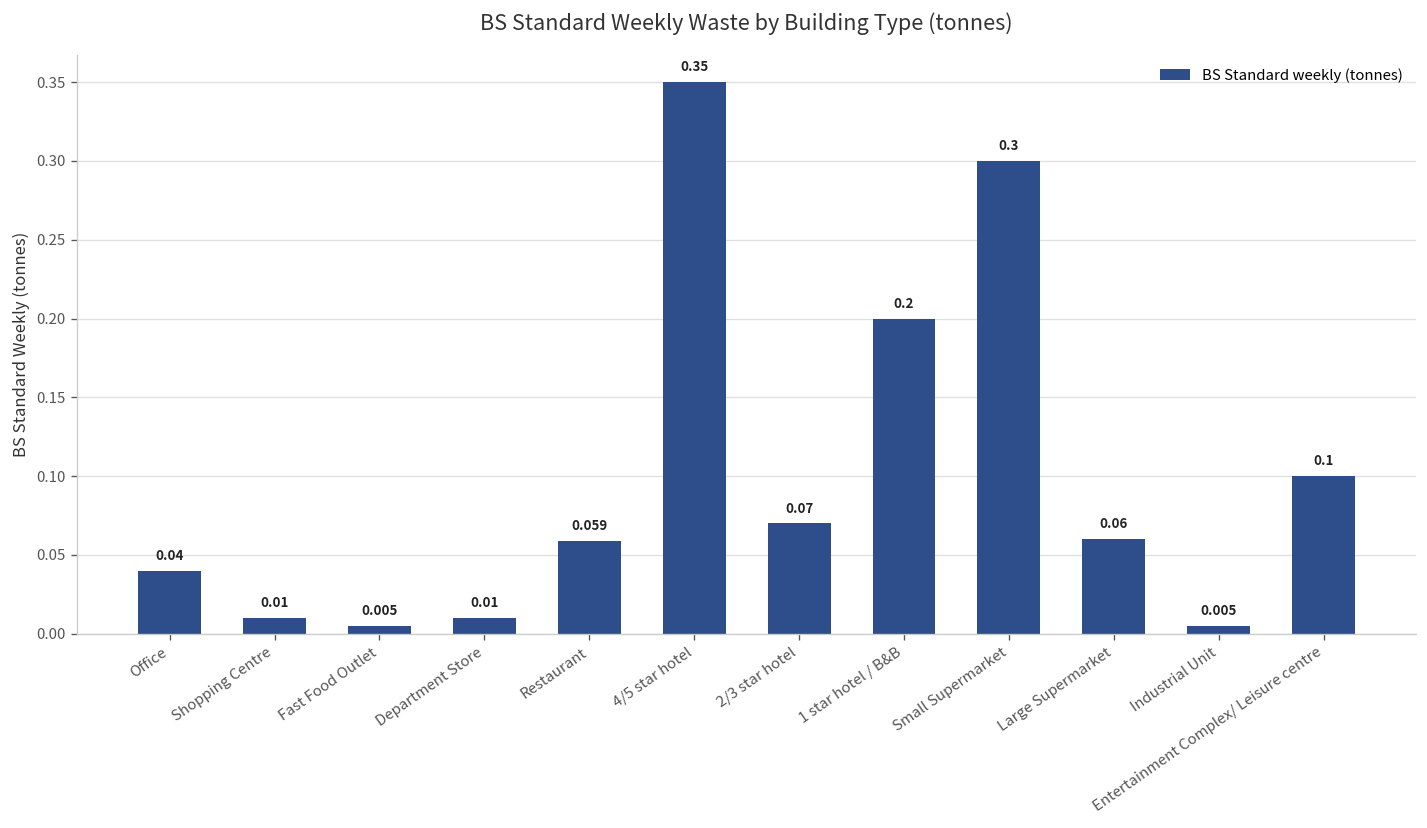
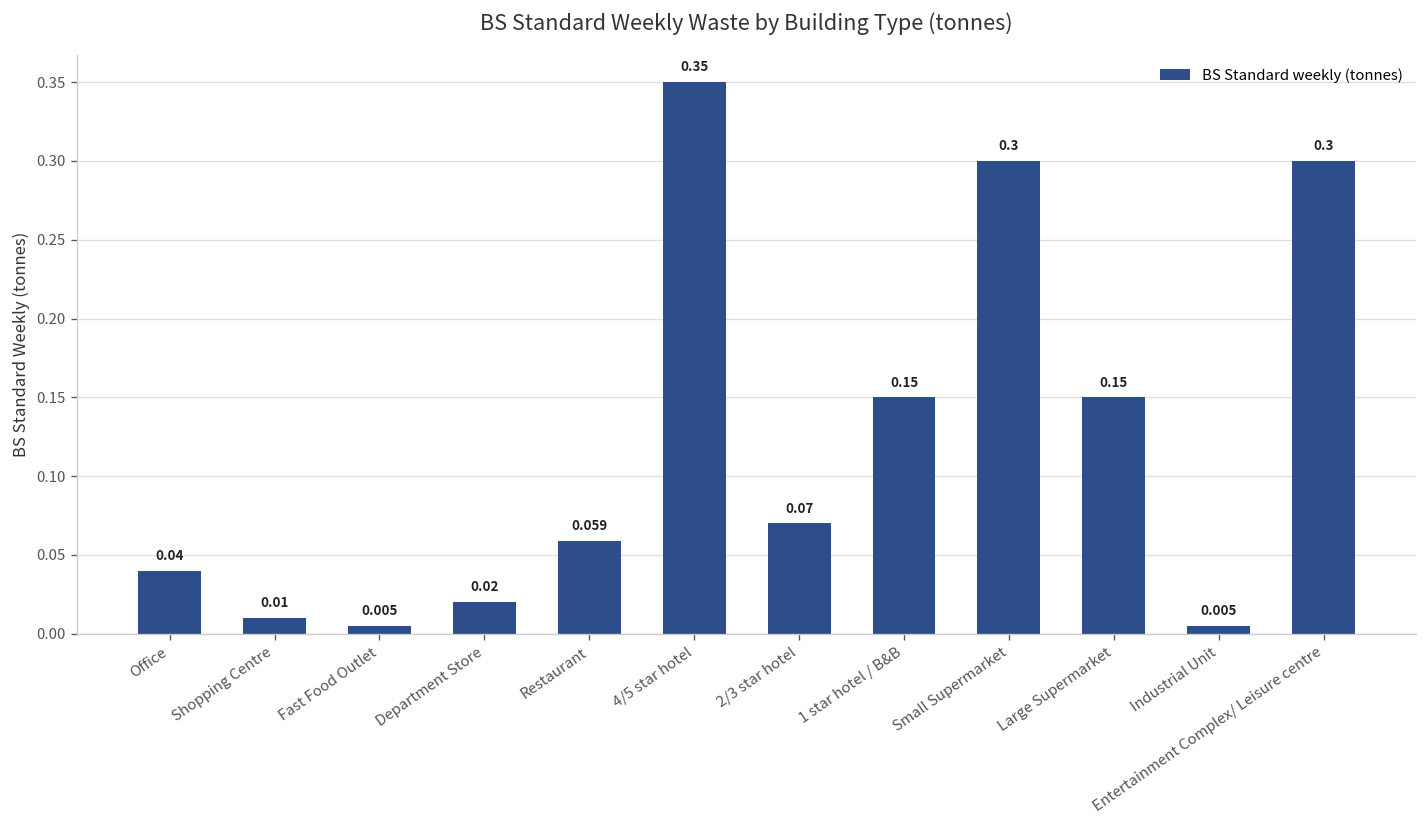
Department Store: 0.01 -> 0.02
1 star hotel / B&B: 0.2 -> 0.15
Large Supermarket: 0.06 -> 0.15
Entertainment Complex/ Leisure centre: 0.1 -> 0.3
